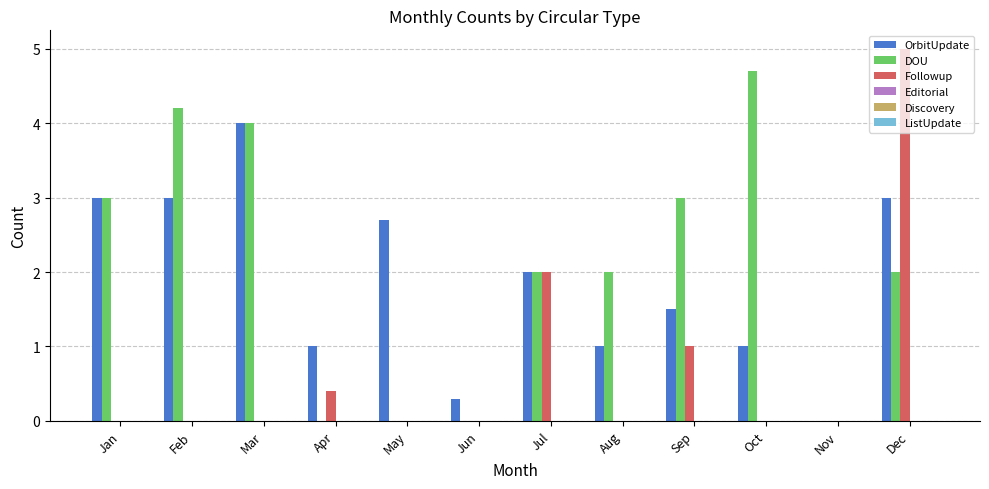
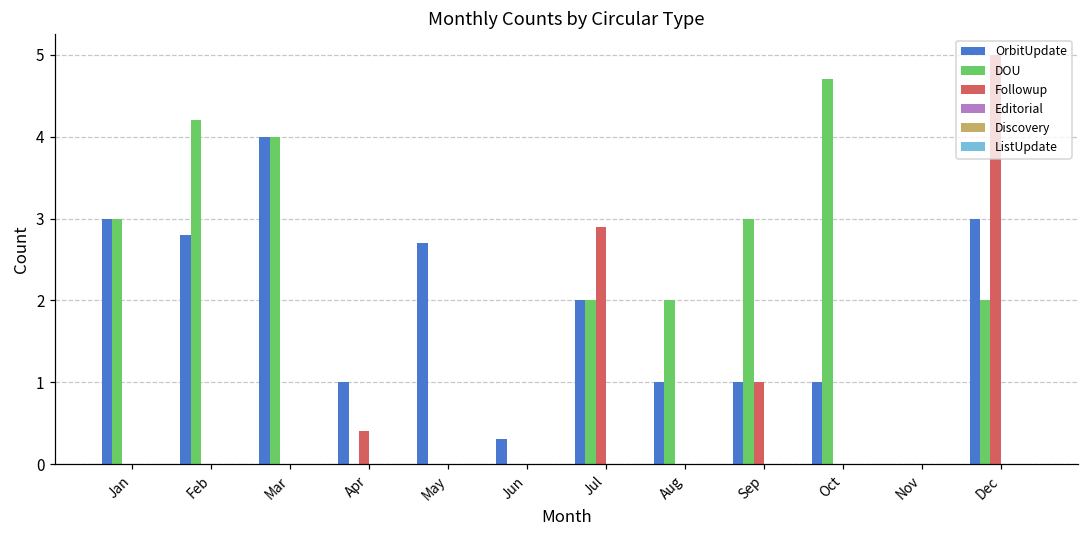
OrbitUpdate, Feb: 3.0 -> 2.8
Followup, Jul: 2.0 -> 2.9
OrbitUpdate, Sep: 1.5 -> 1.0
